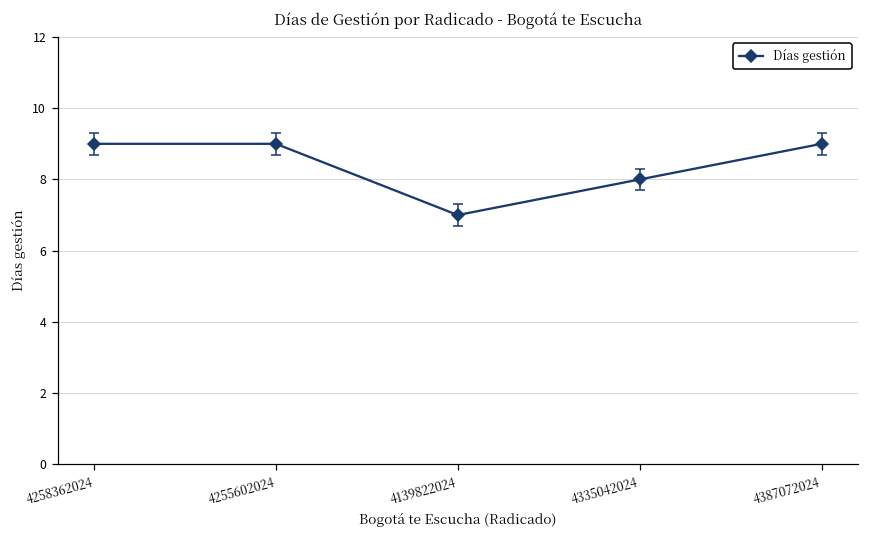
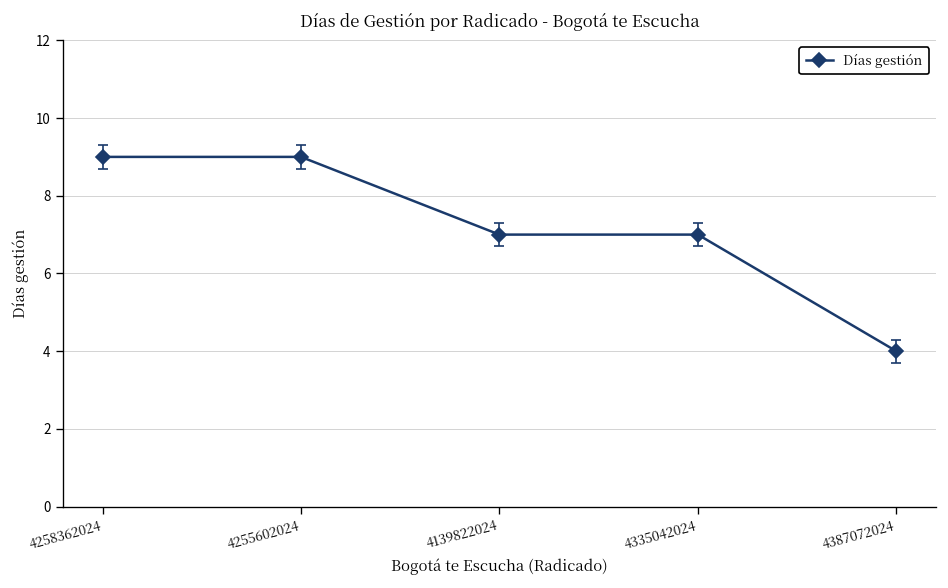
Días gestión, 4335042024: 8 -> 7
Días gestión, 4387072024: 9 -> 4
